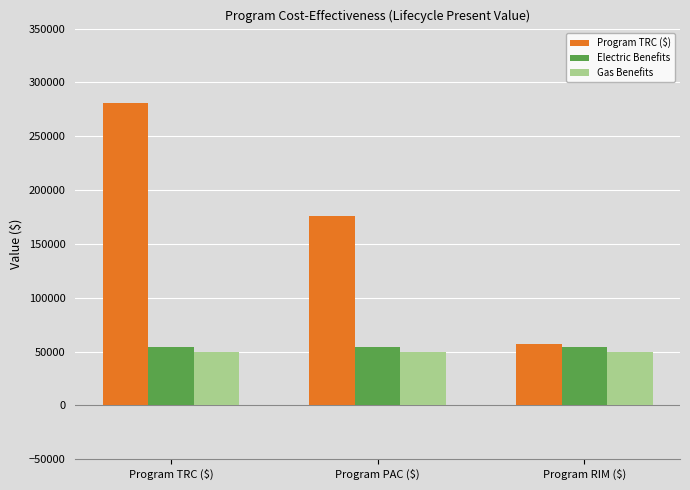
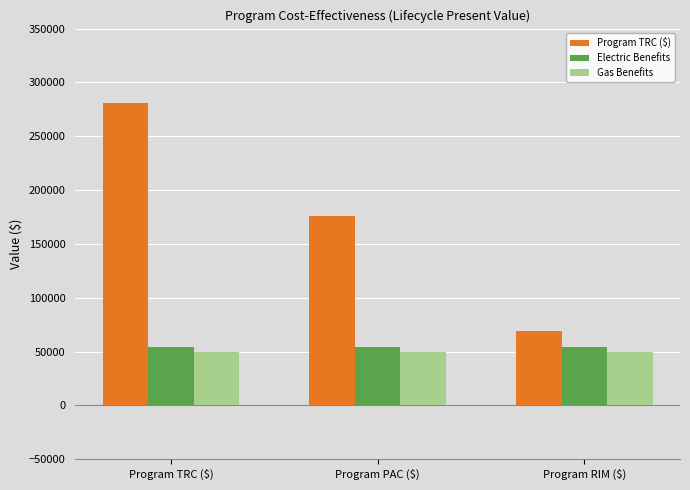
Program TRC ($), Program RIM ($): 57000 -> 69000
